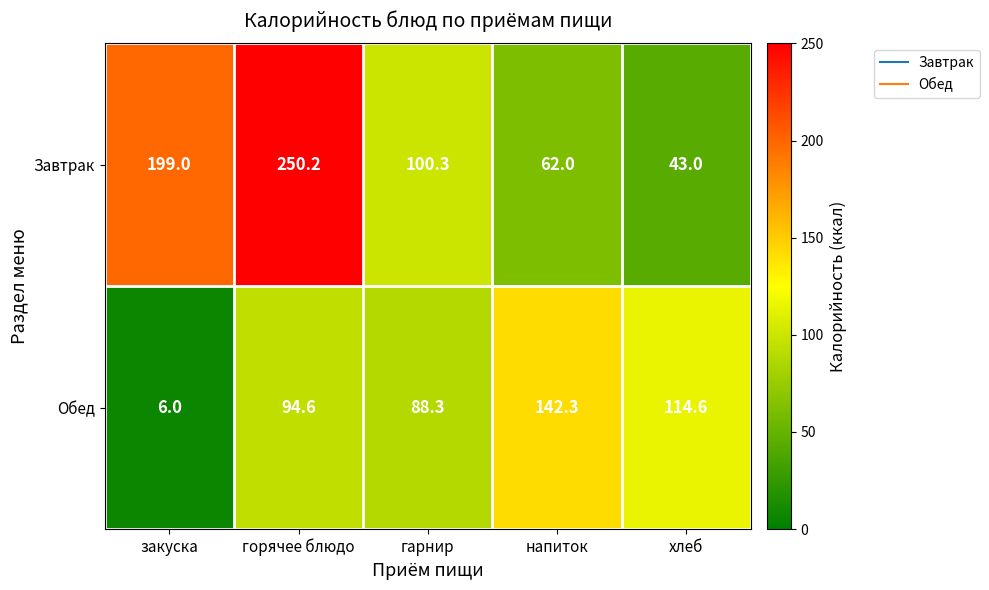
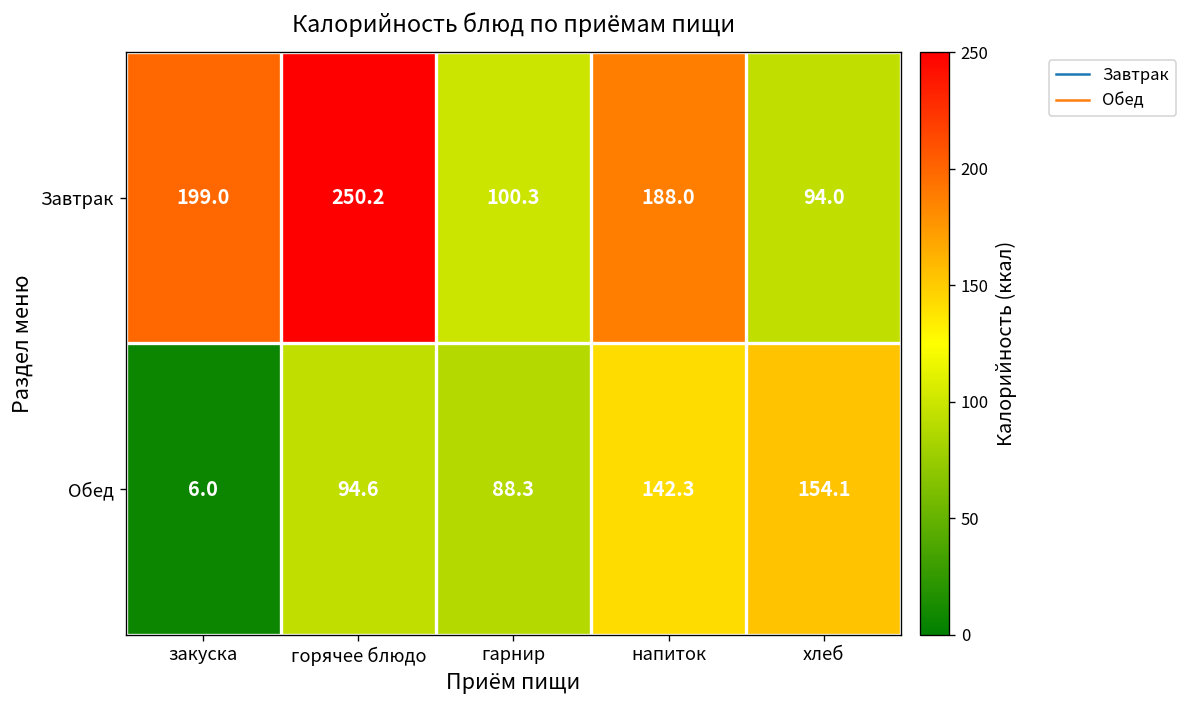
Завтрак, напиток: 62.0 -> 188.0
Завтрак, хлеб: 43.0 -> 94.0
Обед, хлеб: 114.6 -> 154.1
